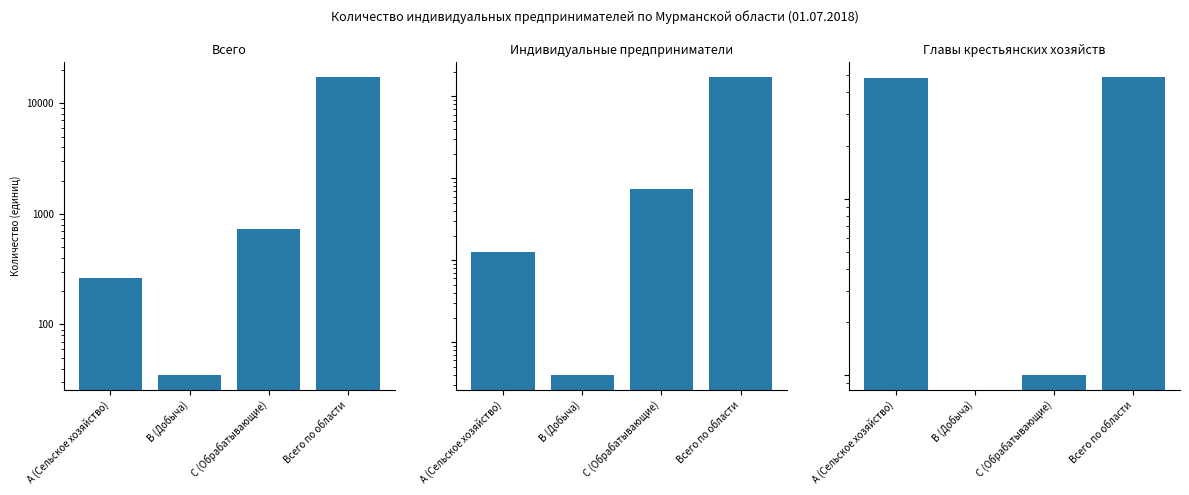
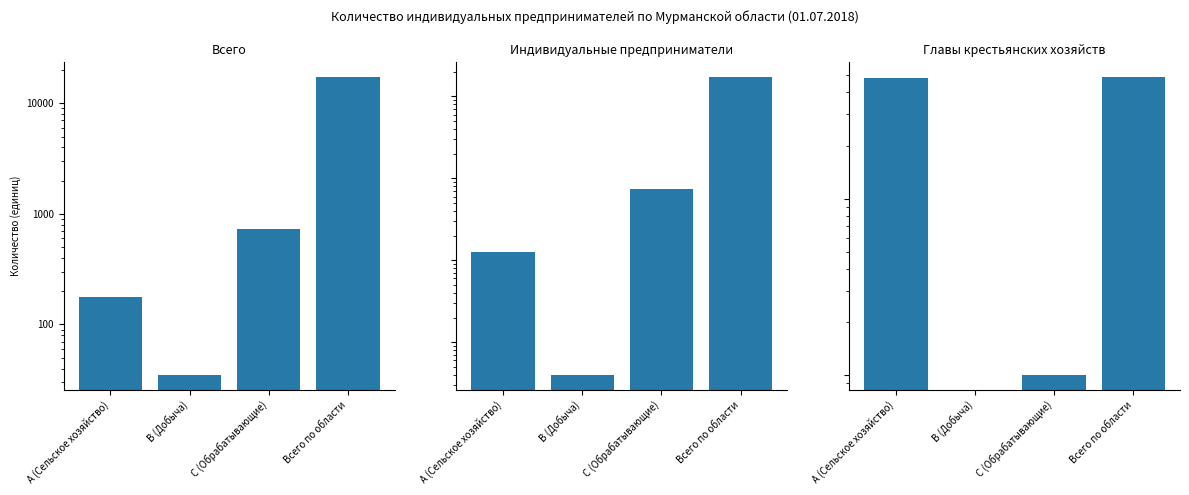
Всего, A (Сельское хозяйство): 260 -> 180
